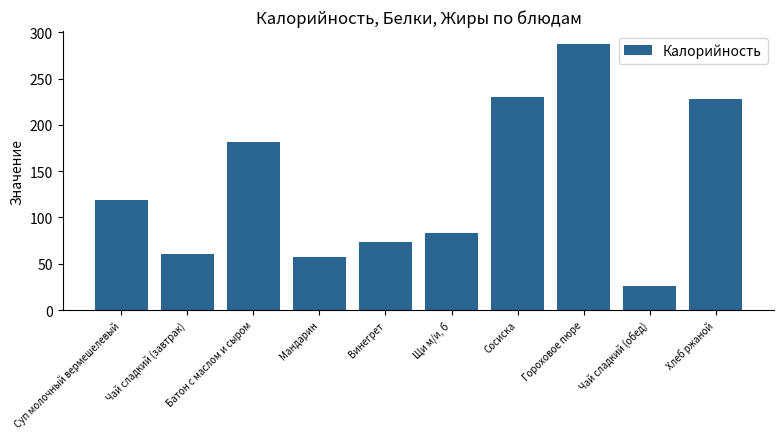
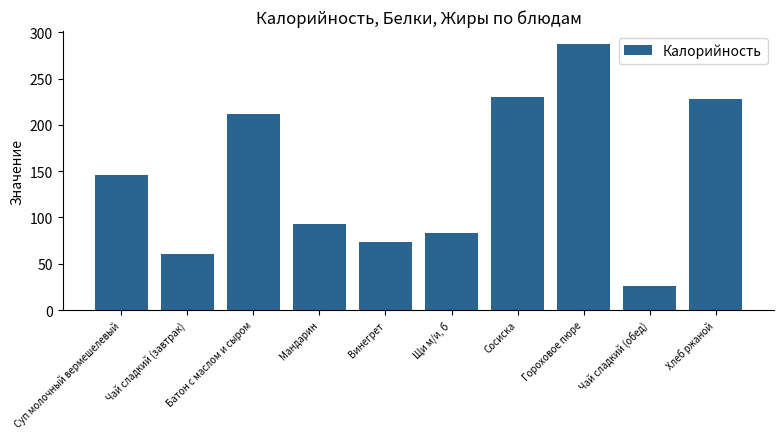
Суп молочный вермешелевый: 120 -> 150
Батон с маслом и сыром: 180 -> 210
Мандарин: 60 -> 90
